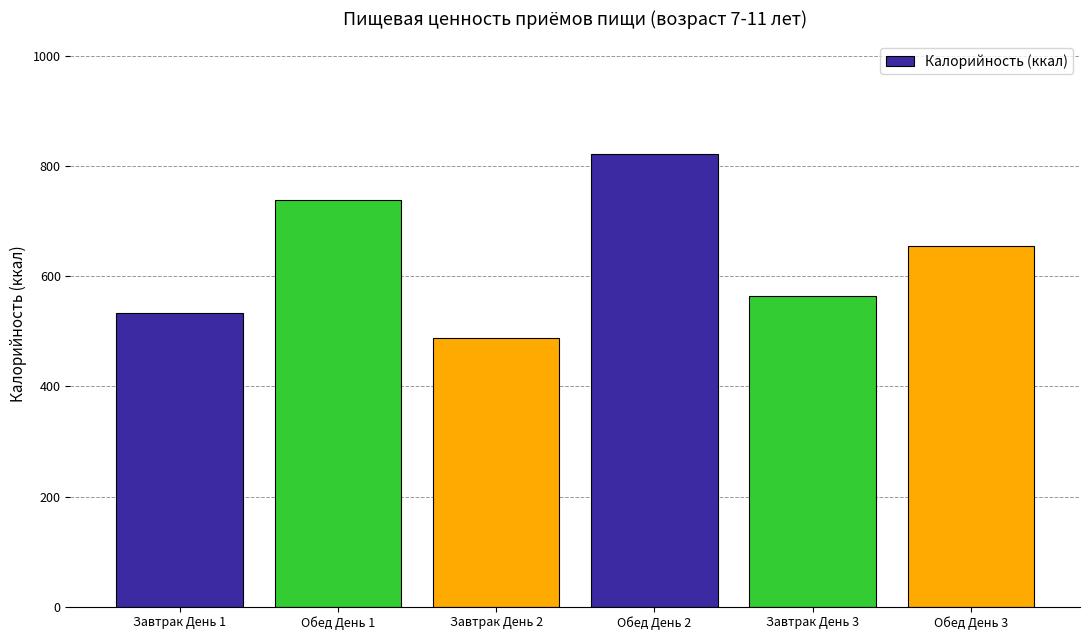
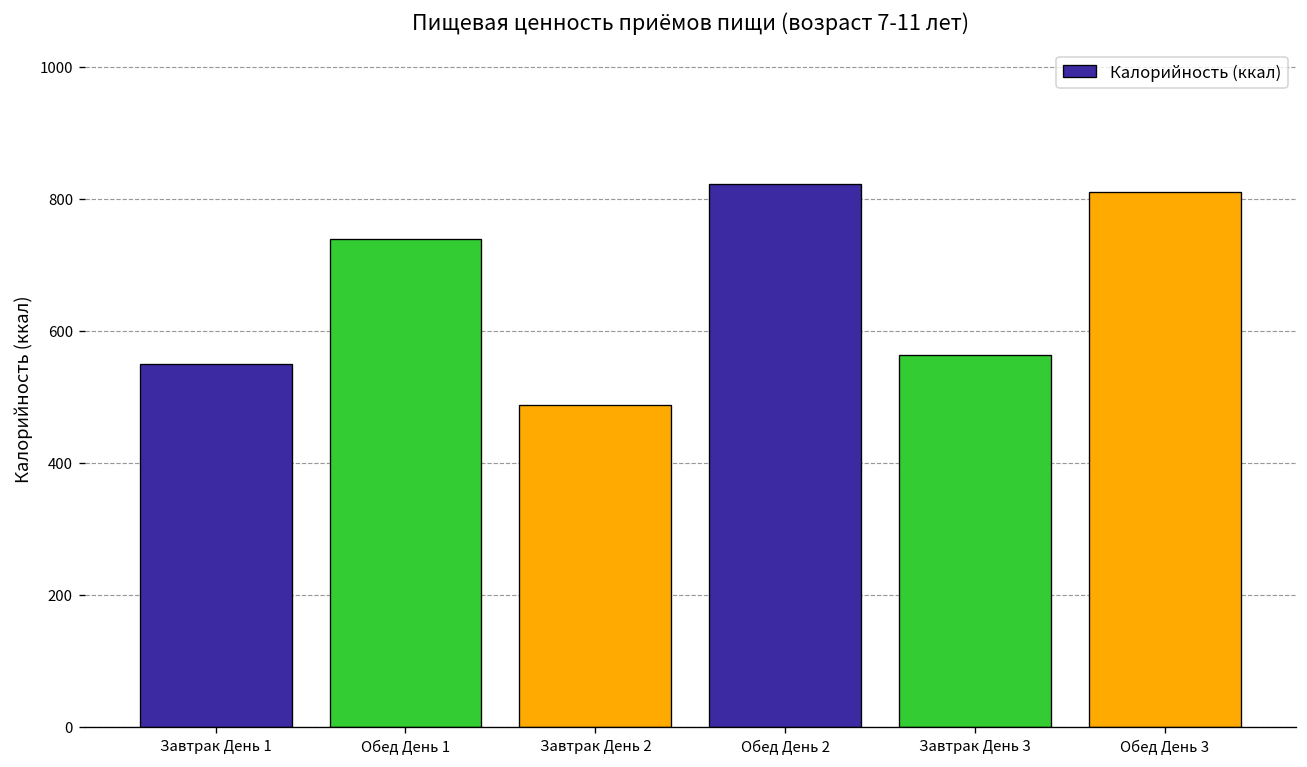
Завтрак День 1: 530 -> 550
Обед День 3: 660 -> 810
